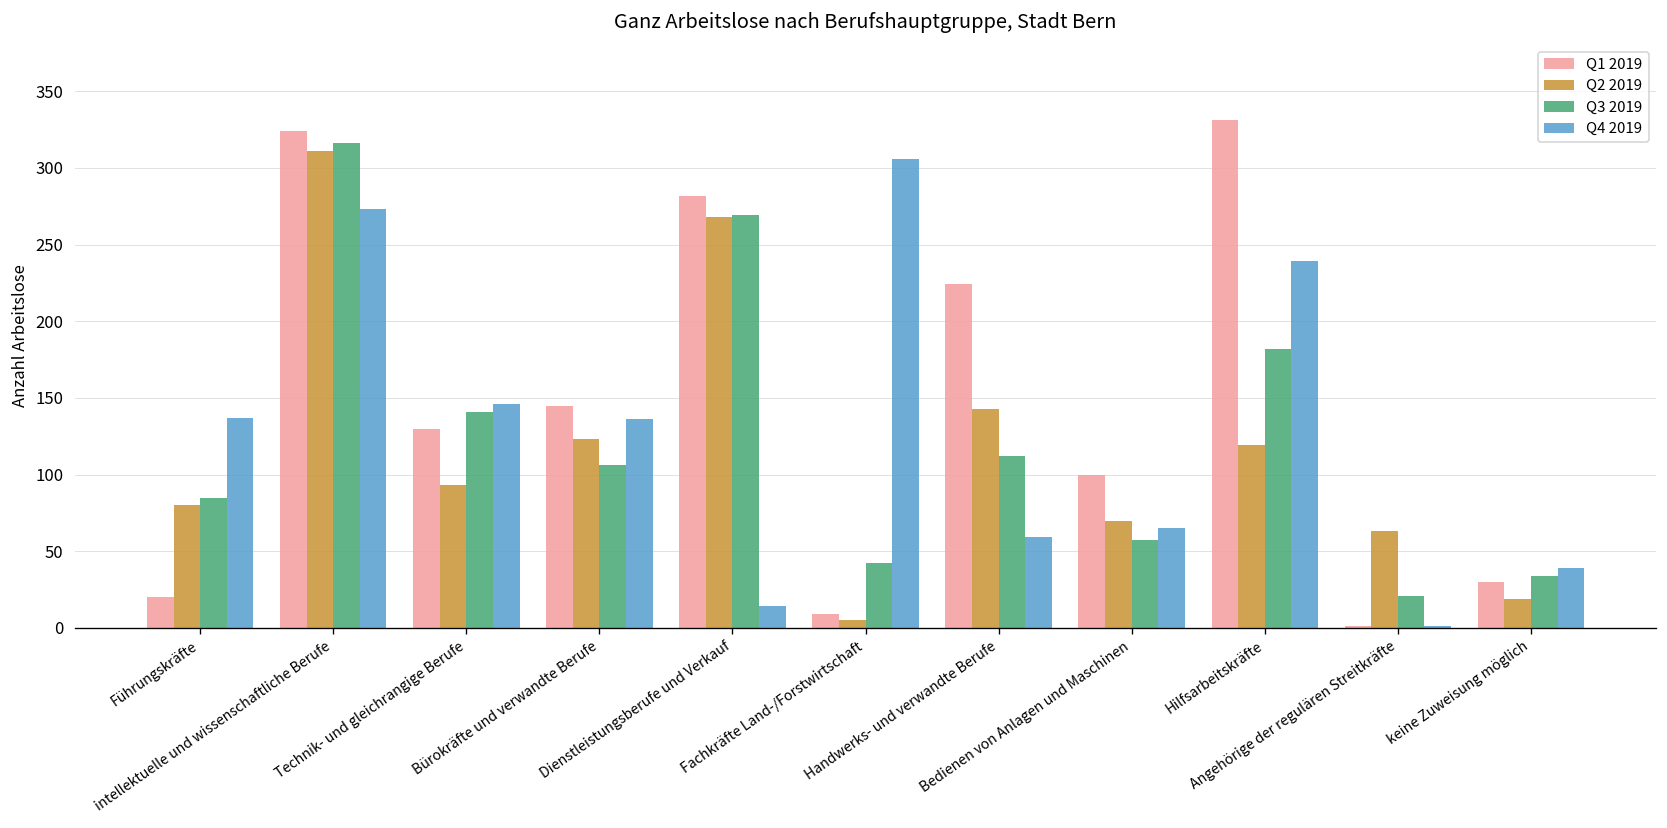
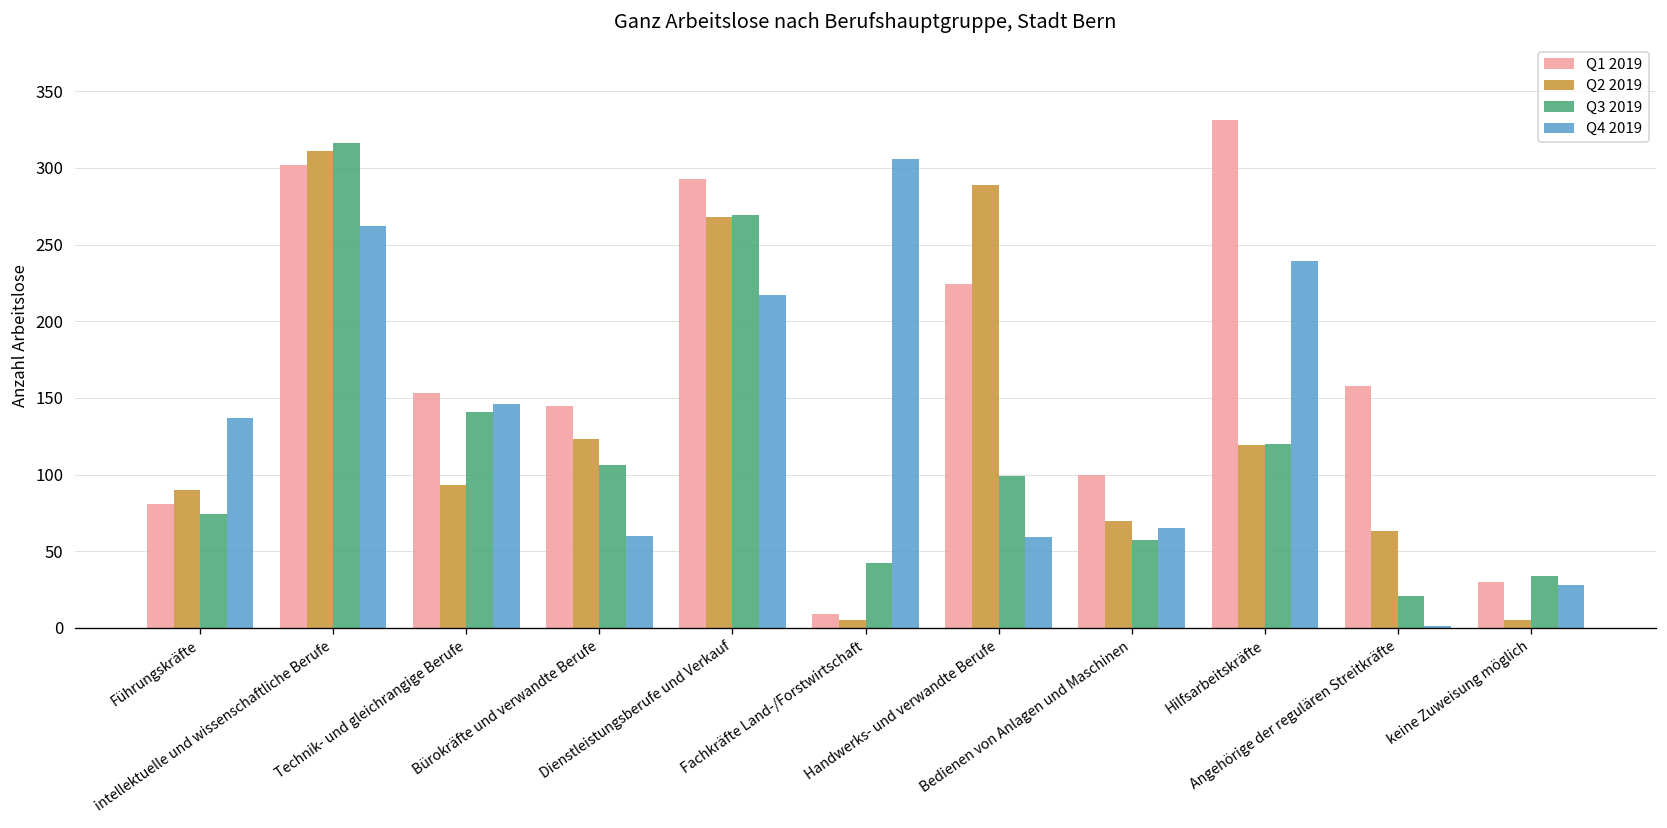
Q1 2019, Führungskräfte: 20 -> 81
Q2 2019, Führungskräfte: 80 -> 90
Q3 2019, Führungskräfte: 85 -> 74
Q1 2019, intellektuelle und wissenschaftliche Berufe: 324 -> 302
Q4 2019, intellektuelle und wissenschaftliche Berufe: 273 -> 262
Q1 2019, Technik- und gleichrangige Berufe: 130 -> 153
Q4 2019, Bürokräfte und verwandte Berufe: 136 -> 60
Q1 2019, Dienstleistungsberufe und Verkauf: 282 -> 293
Q4 2019, Dienstleistungsberufe und Verkauf: 14 -> 217
Q2 2019, Handwerks- und verwandte Berufe: 143 -> 289
Q3 2019, Handwerks- und verwandte Berufe: 112 -> 99
Q3 2019, Hilfsarbeitskräfte: 182 -> 120
Q1 2019, Angehörige der regulären Streitkräfte: 1 -> 158
Q2 2019, keine Zuweisung möglich: 19 -> 5
Q4 2019, keine Zuweisung möglich: 39 -> 28
